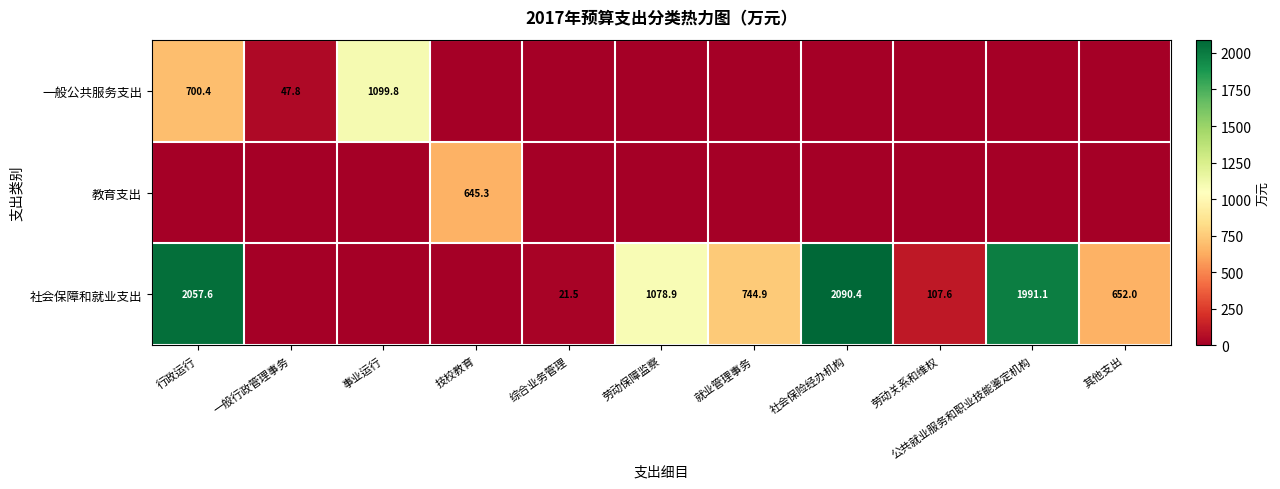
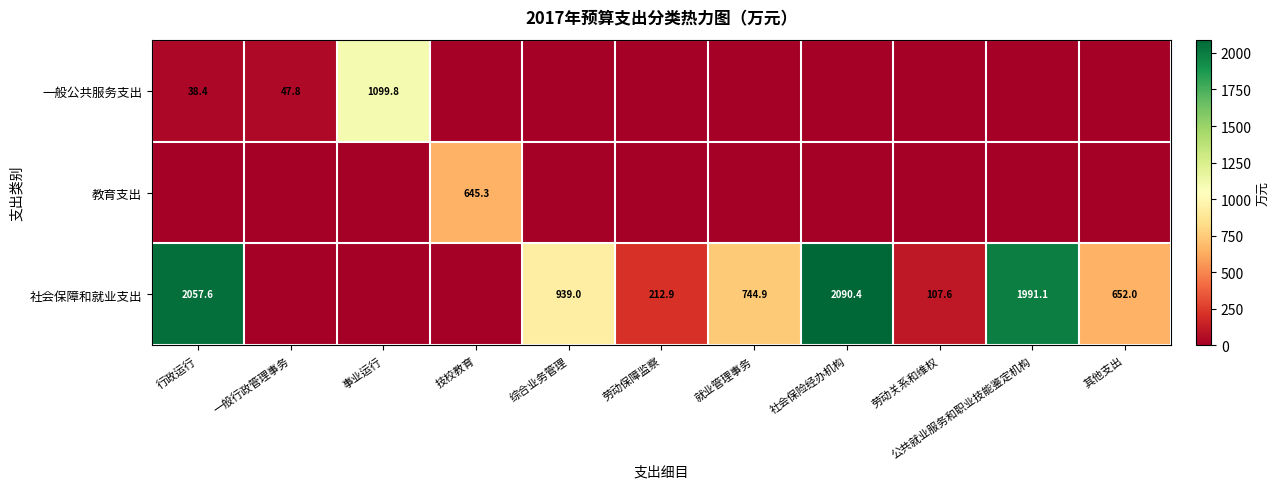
一般公共服务支出, 行政运行: 700.4 -> 38.4
社会保障和就业支出, 综合业务管理: 21.5 -> 939.0
社会保障和就业支出, 劳动保障监察: 1078.9 -> 212.9
